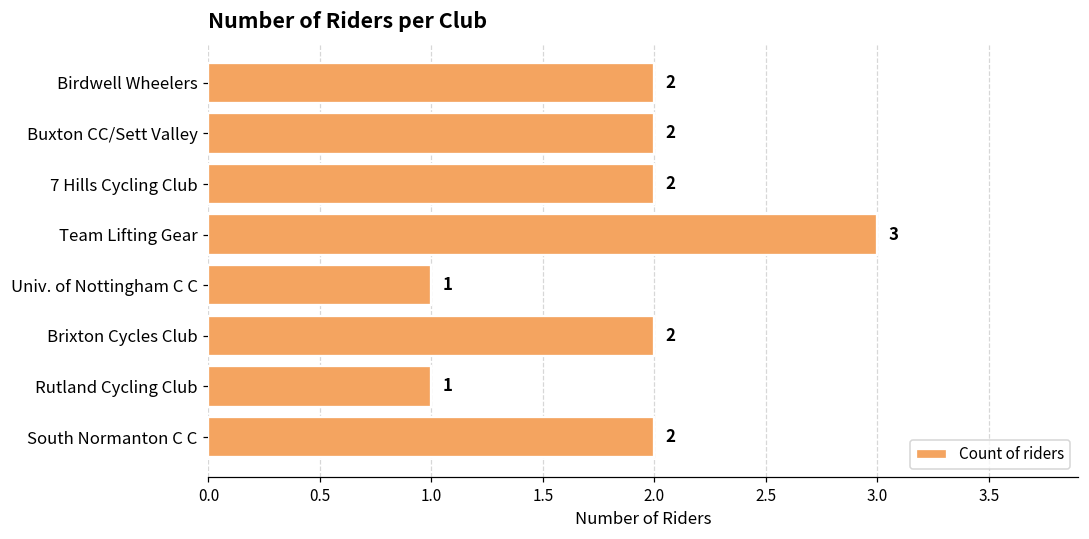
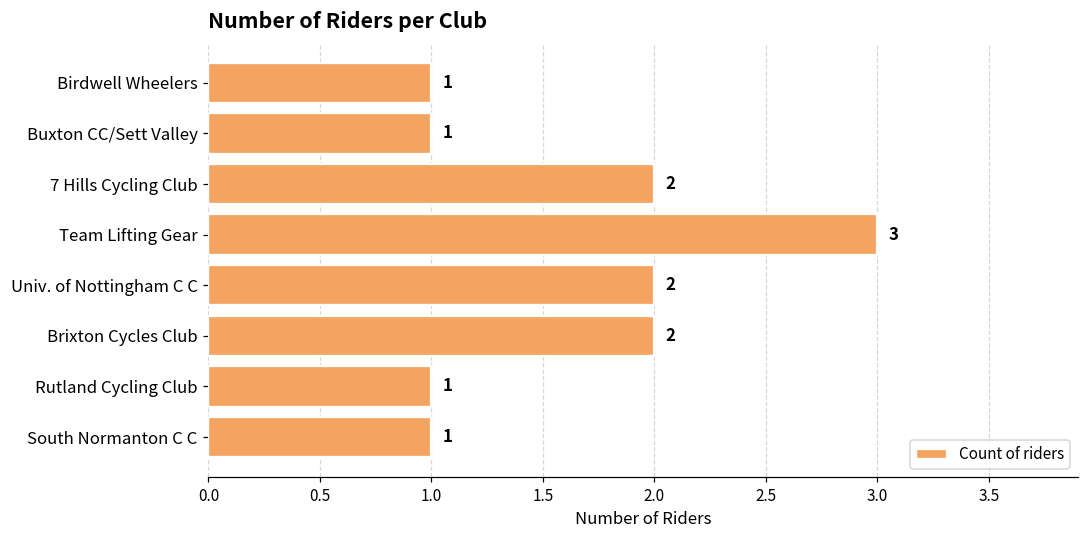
Birdwell Wheelers: 2 -> 1
Buxton CC/Sett Valley: 2 -> 1
Univ. of Nottingham C C: 1 -> 2
South Normanton C C: 2 -> 1
